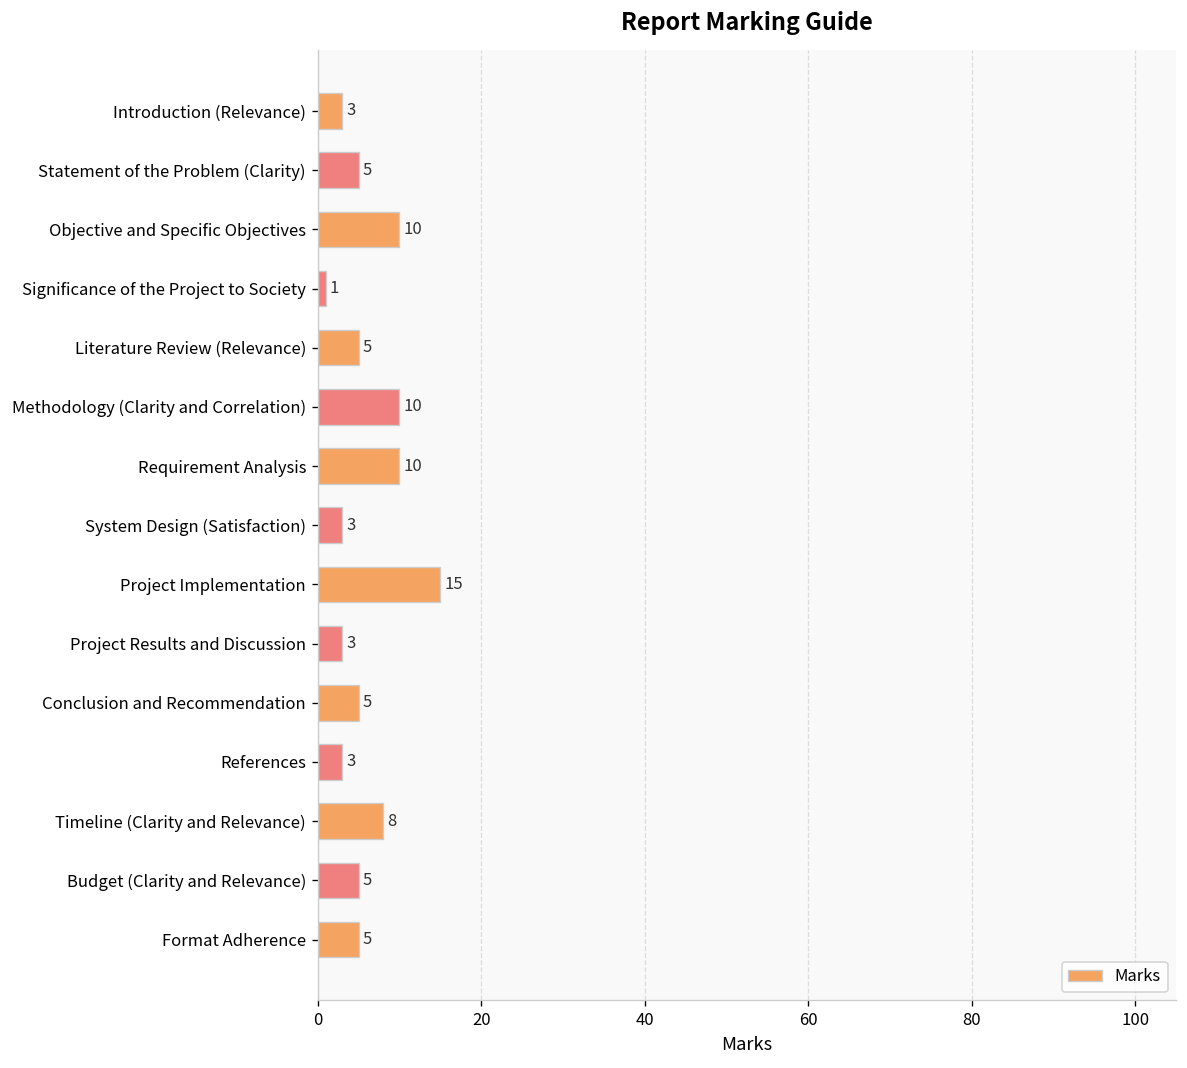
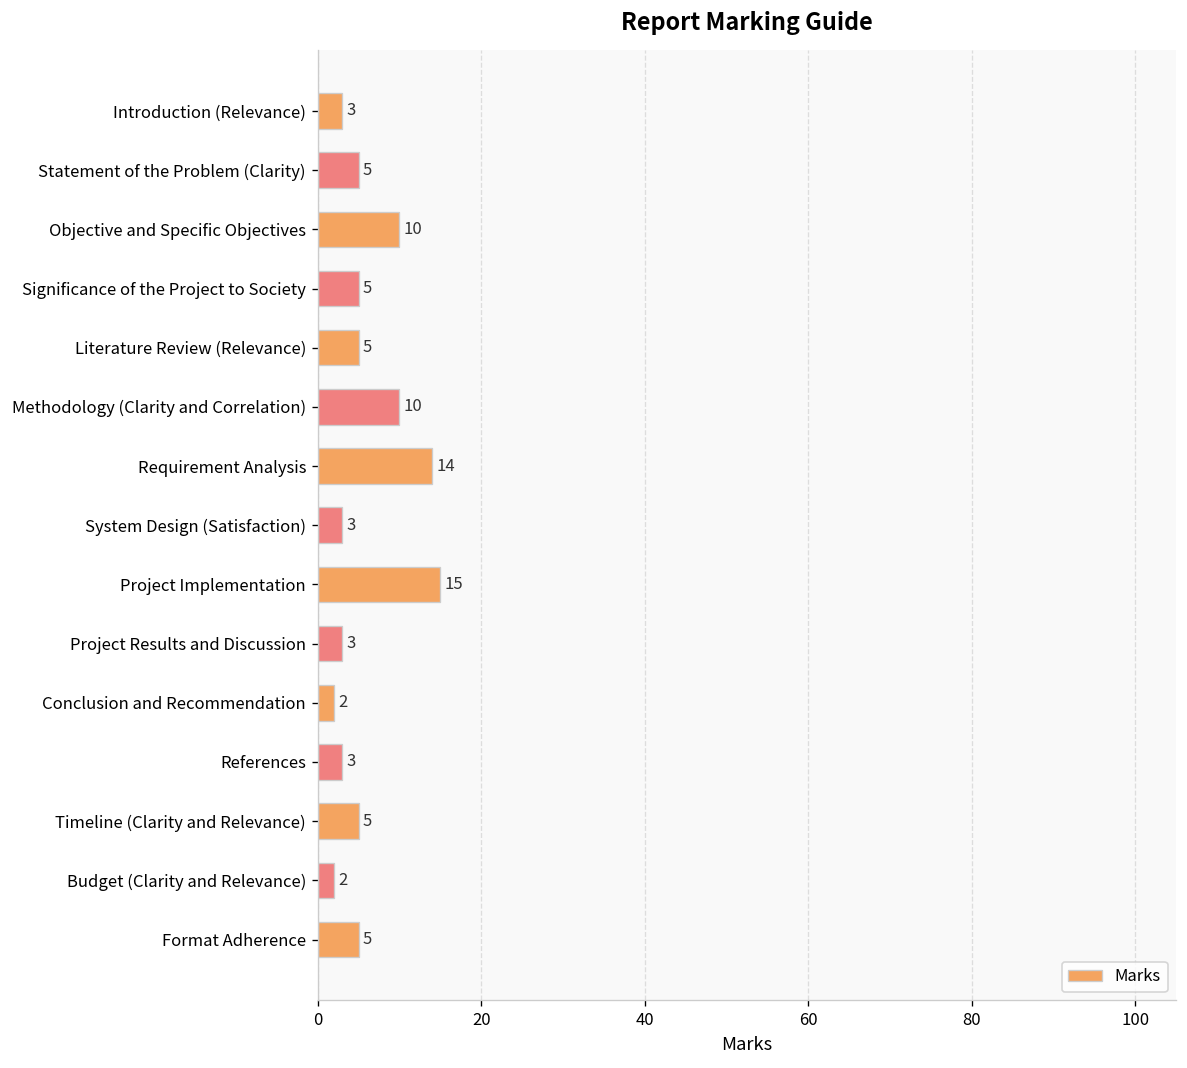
Significance of the Project to Society: 1 -> 5
Requirement Analysis: 10 -> 14
Conclusion and Recommendation: 5 -> 2
Timeline (Clarity and Relevance): 8 -> 5
Budget (Clarity and Relevance): 5 -> 2
